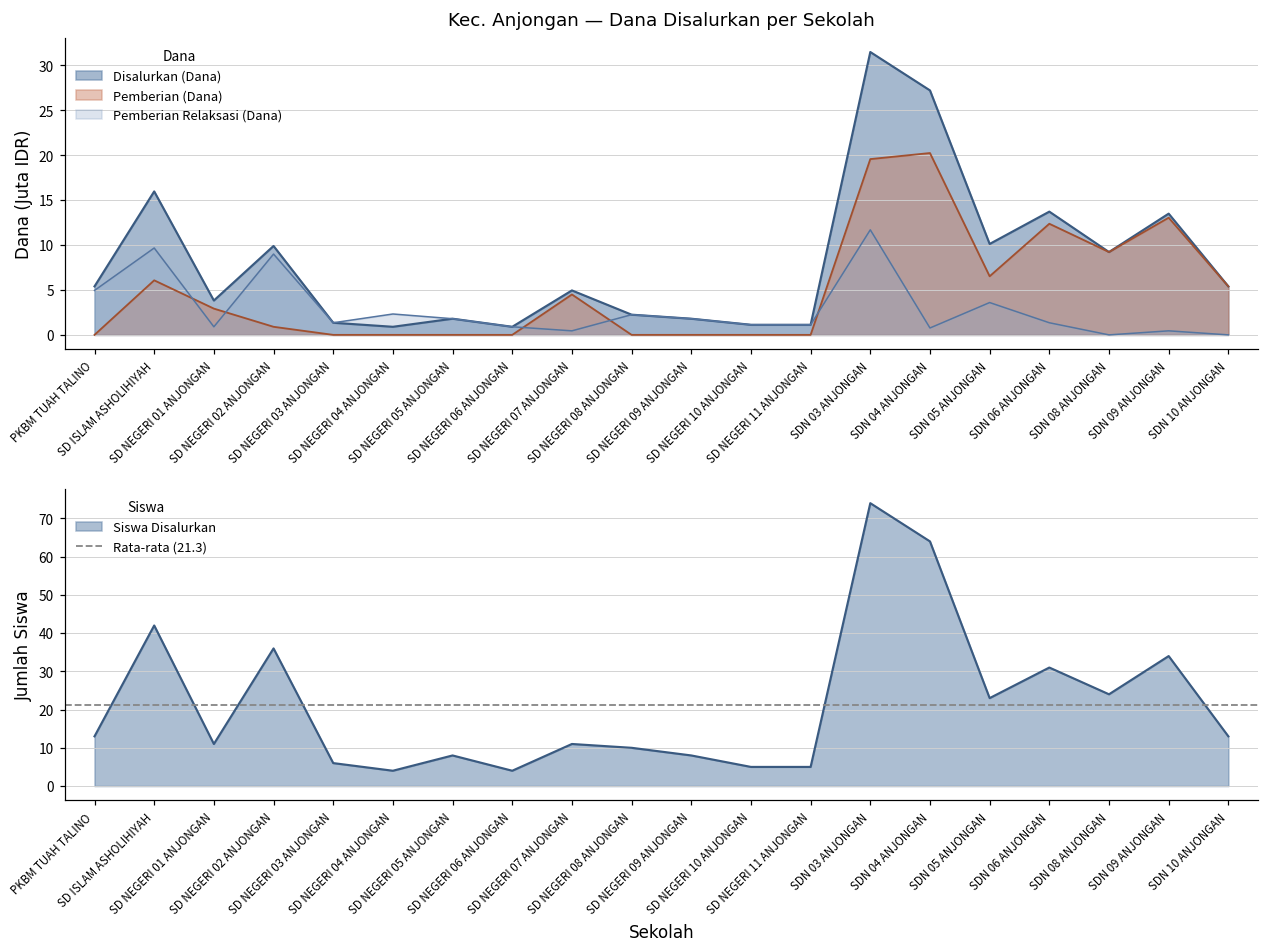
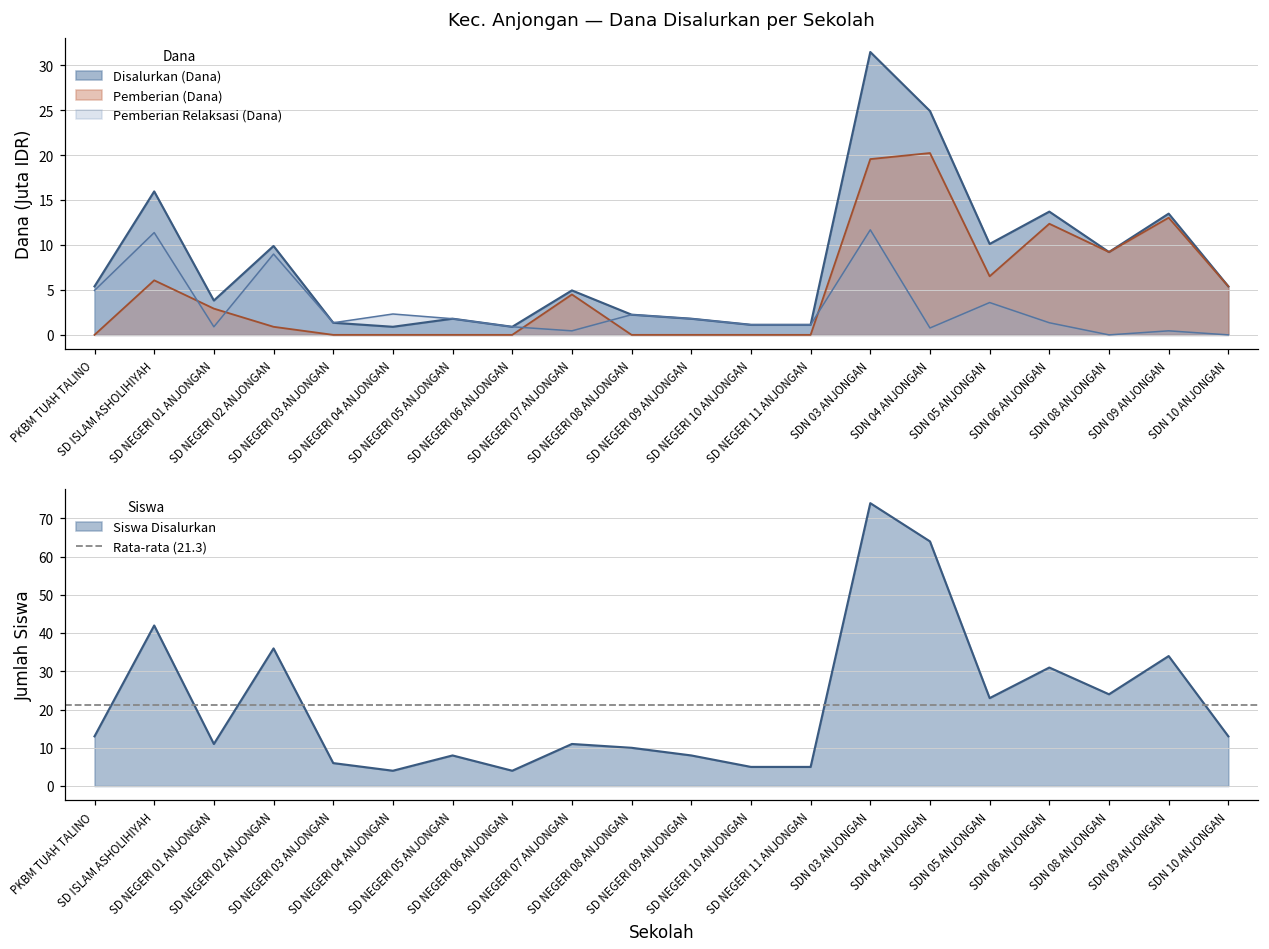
Kec. Anjongan — Dana Disalurkan per Sekolah, Pemberian Relaksasi (Dana), SD ISLAM ASHOLIHIYAH: 10 -> 11
Kec. Anjongan — Dana Disalurkan per Sekolah, Disalurkan (Dana), SDN 04 ANJONGAN: 27 -> 25
